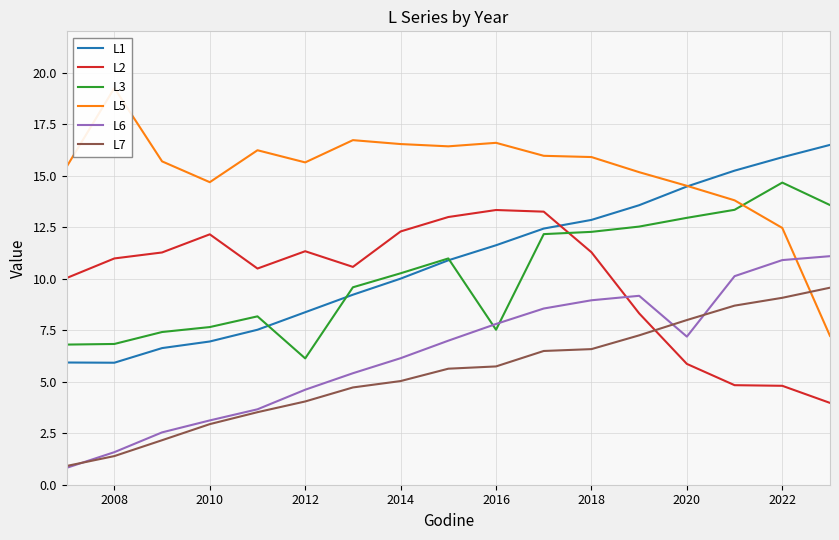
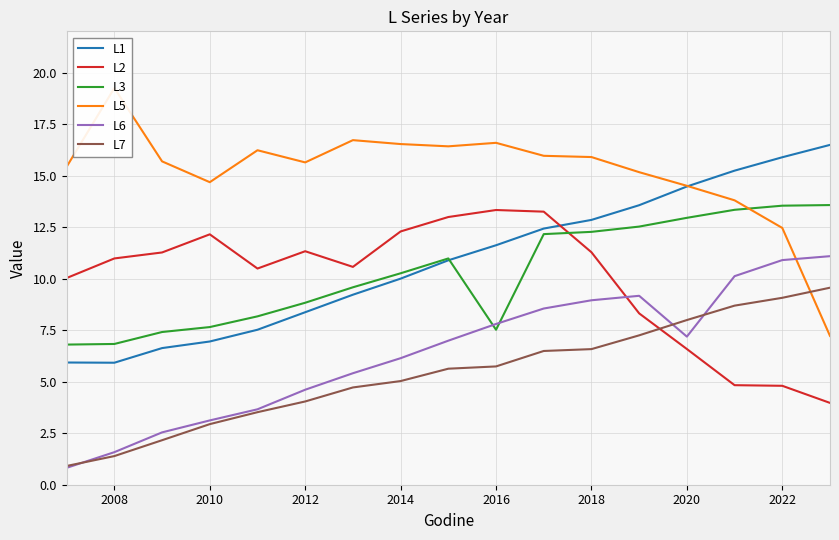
L3, 2012: 6.1 -> 8.8
L2, 2020: 5.9 -> 6.6
L3, 2022: 14.7 -> 13.5
